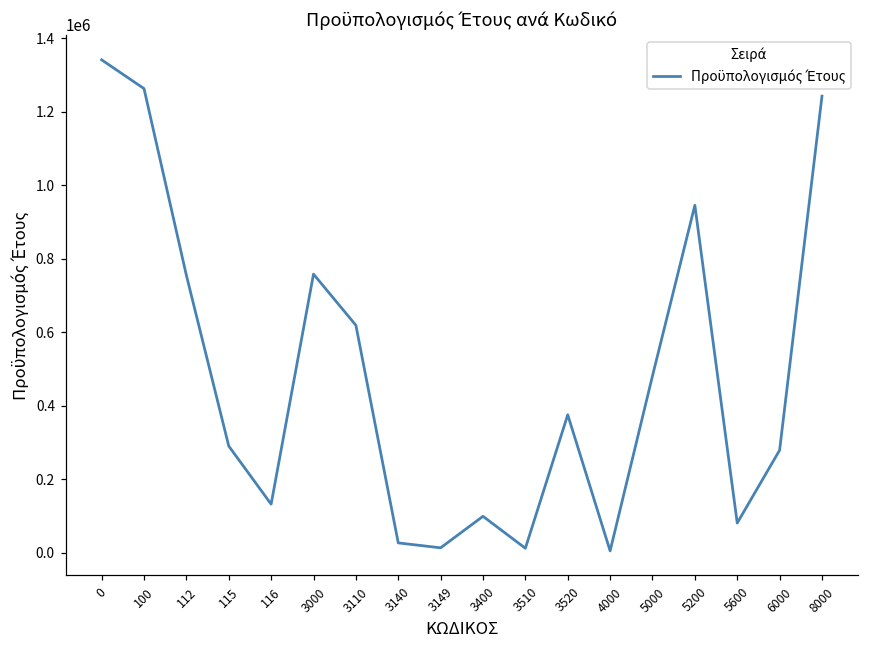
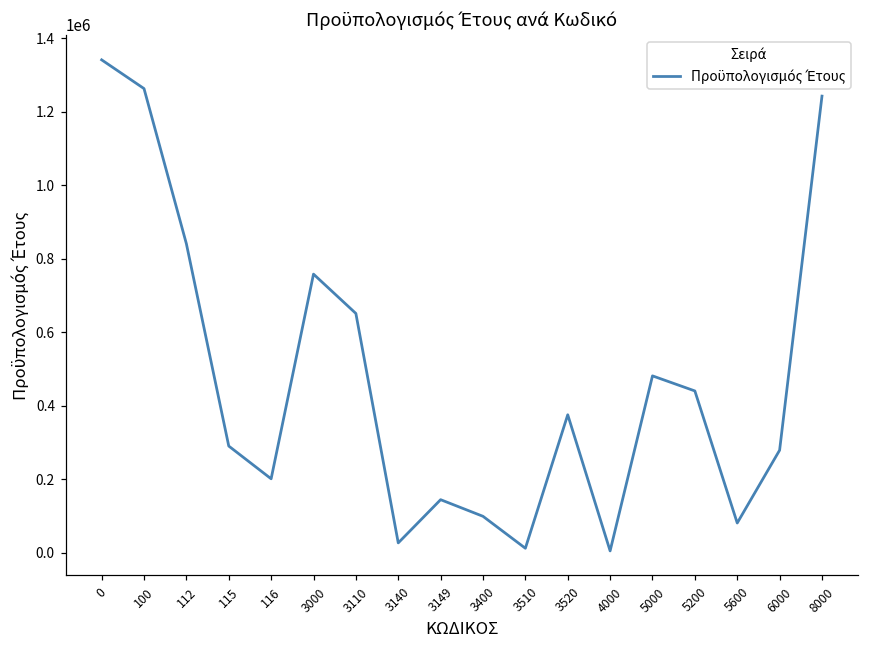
112: 750000 -> 840000
116: 130000 -> 200000
3110: 620000 -> 650000
3149: 10000 -> 140000
5200: 950000 -> 440000
